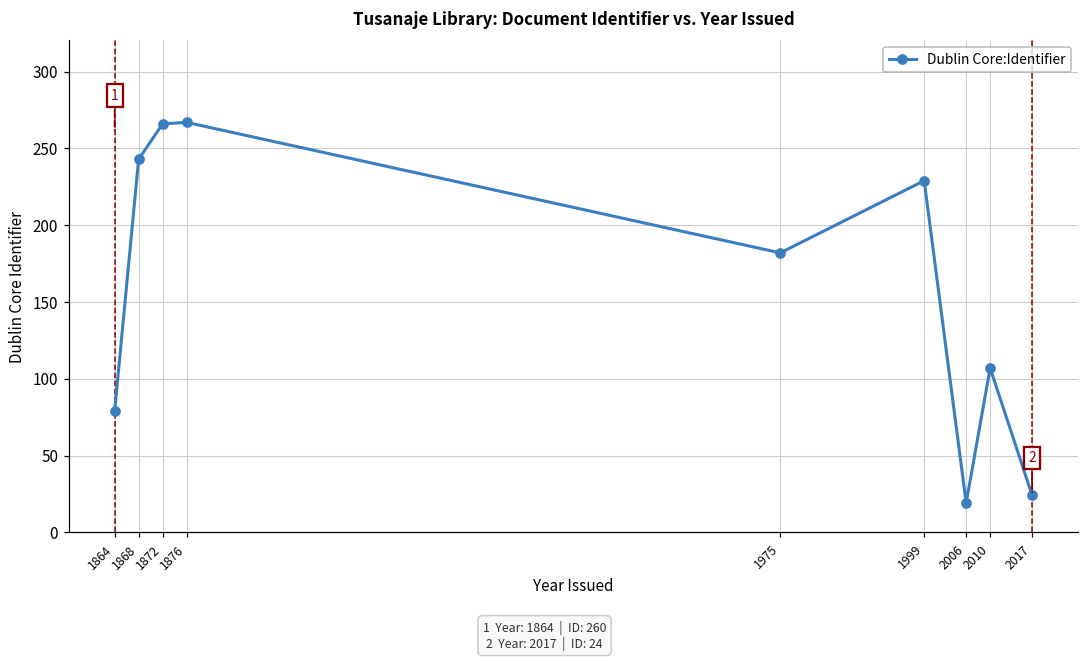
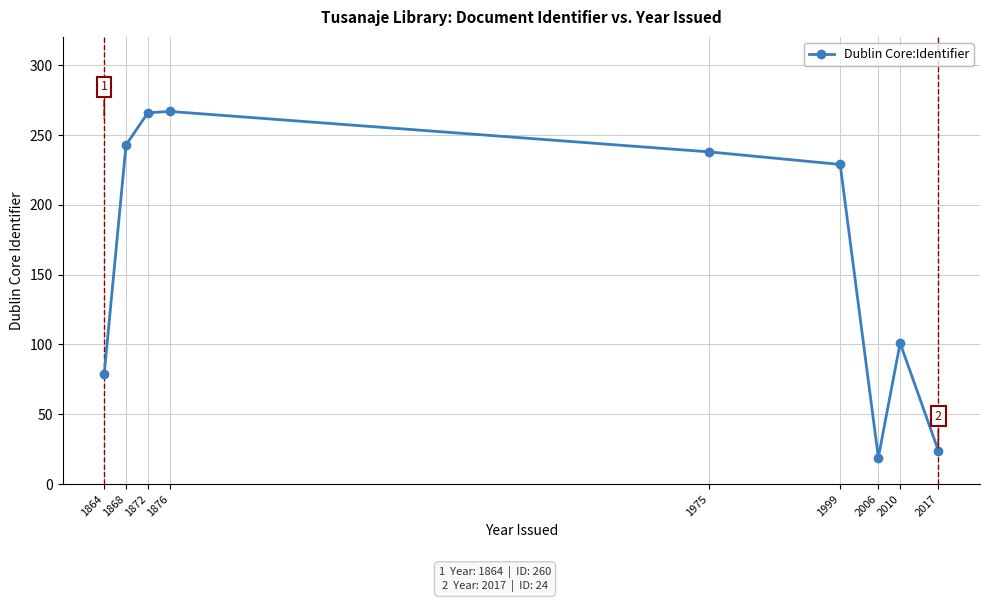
1975: 182 -> 238
2010: 107 -> 101
